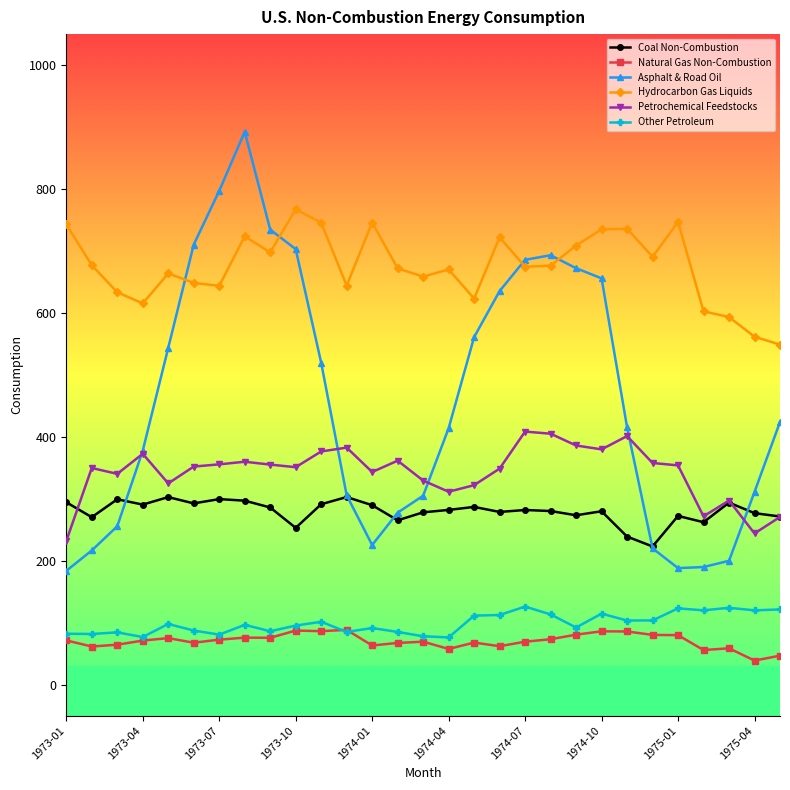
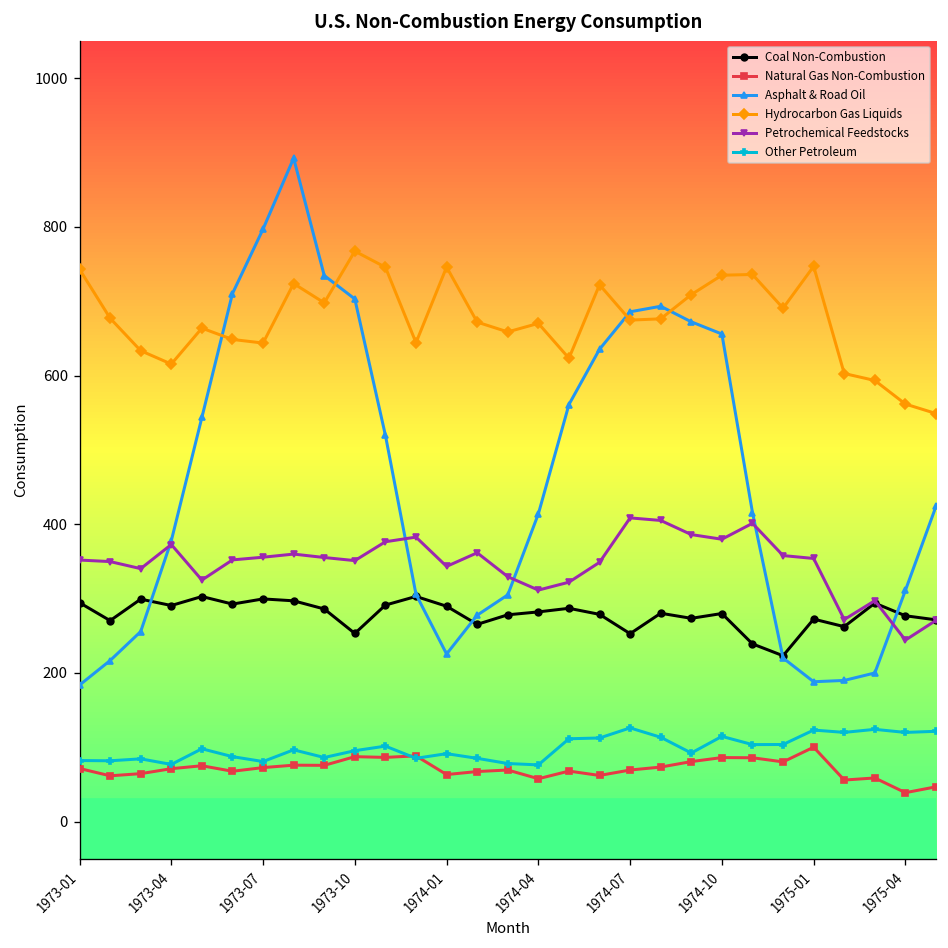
Petrochemical Feedstocks, 1973-01: 230 -> 350
Coal Non-Combustion, 1974-07: 280 -> 250
Natural Gas Non-Combustion, 1975-01: 80 -> 100
